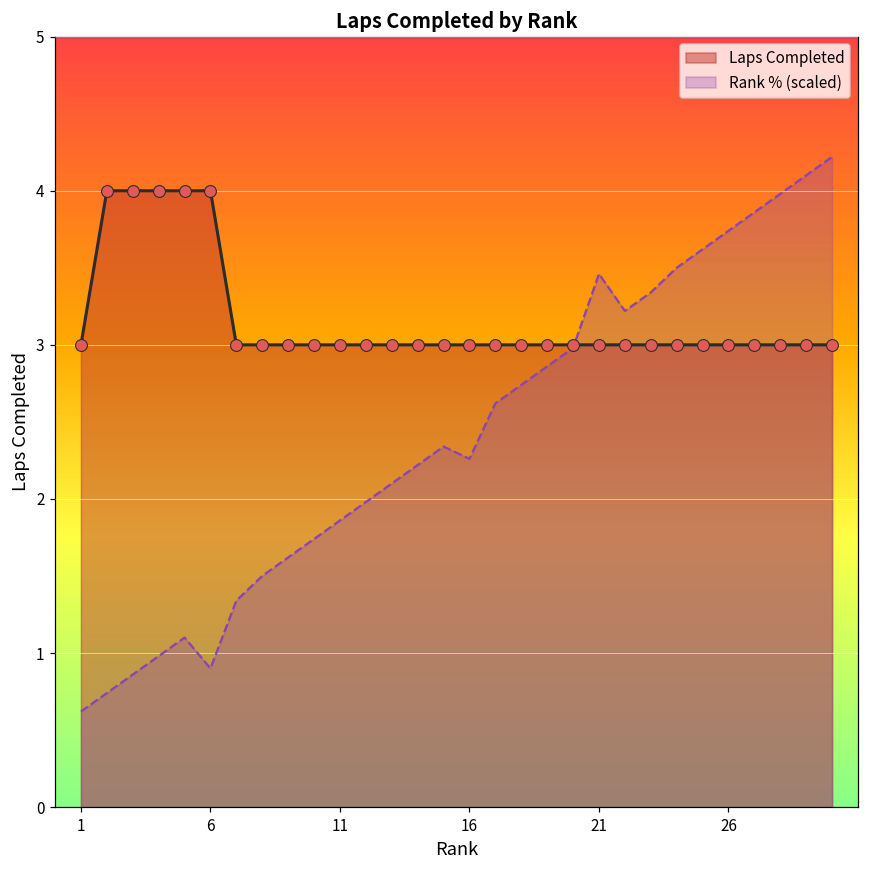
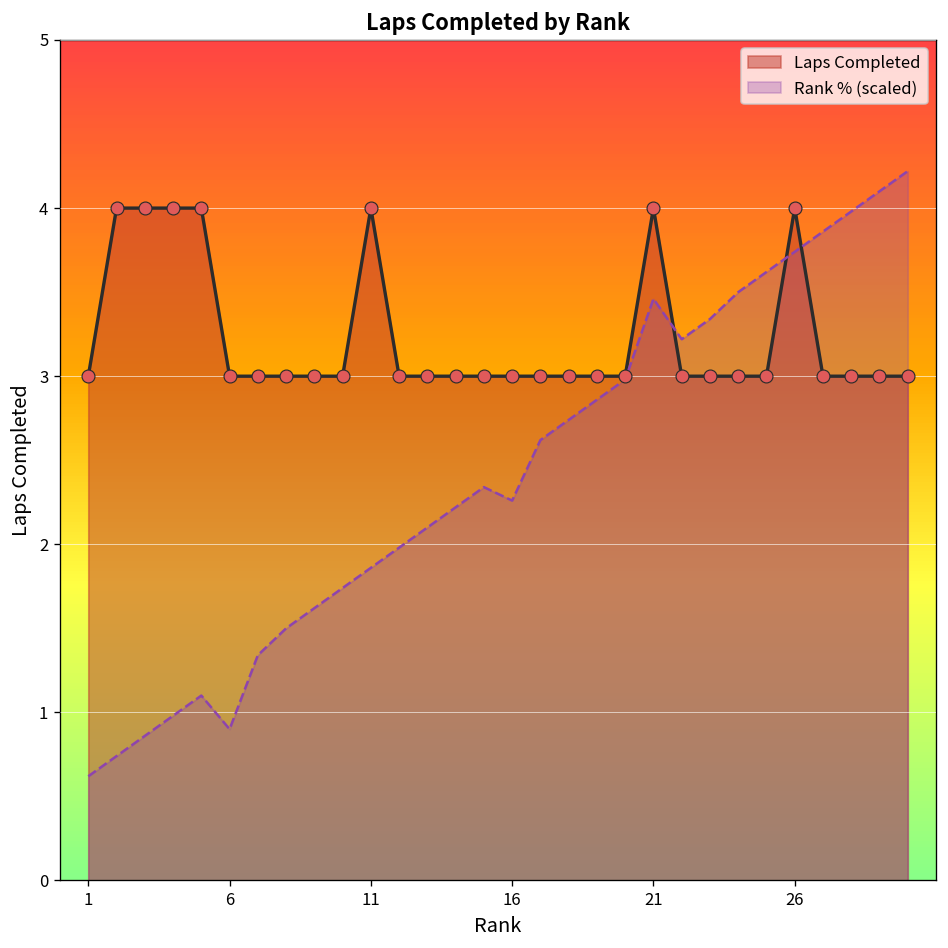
Laps Completed, 6: 4 -> 3
Laps Completed, 11: 3 -> 4
Laps Completed, 21: 3 -> 4
Laps Completed, 26: 3 -> 4
